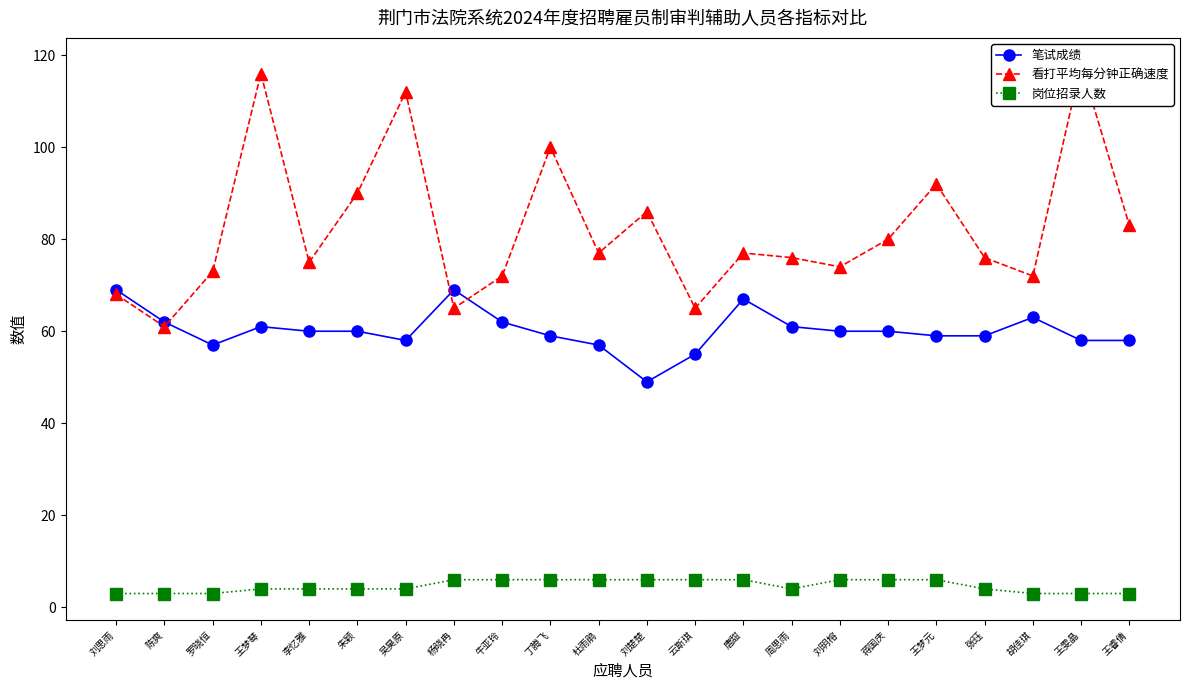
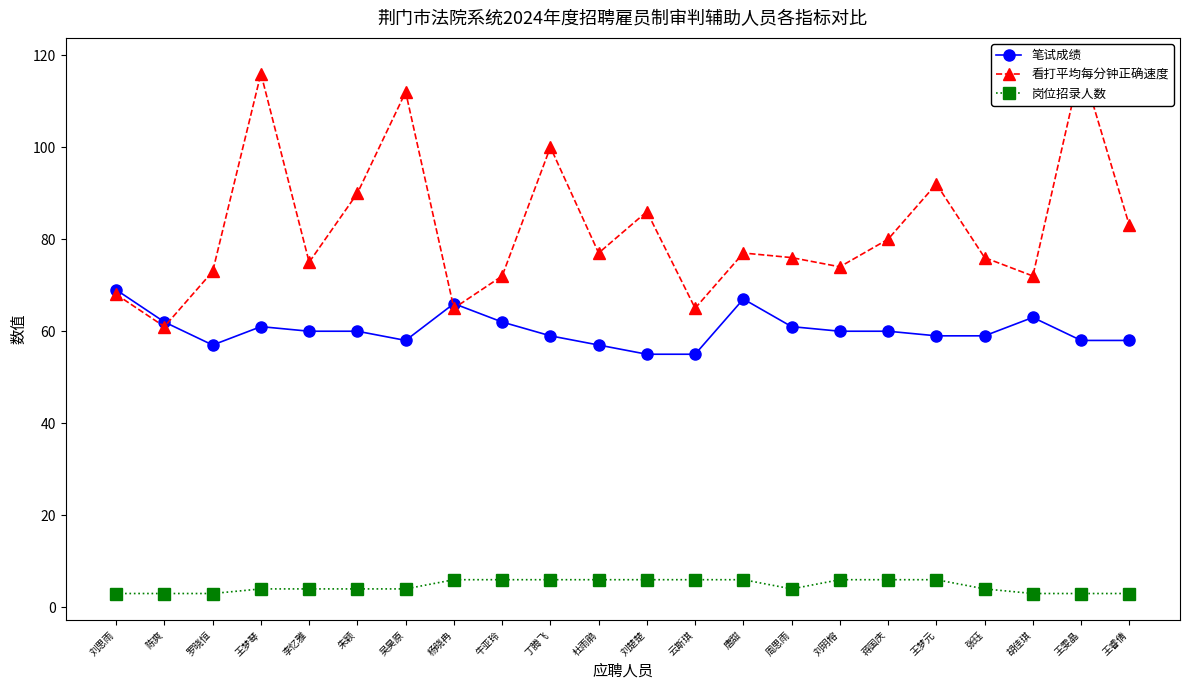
笔试成绩, 杨晓冉: 69 -> 66
笔试成绩, 刘楚楚: 49 -> 55
